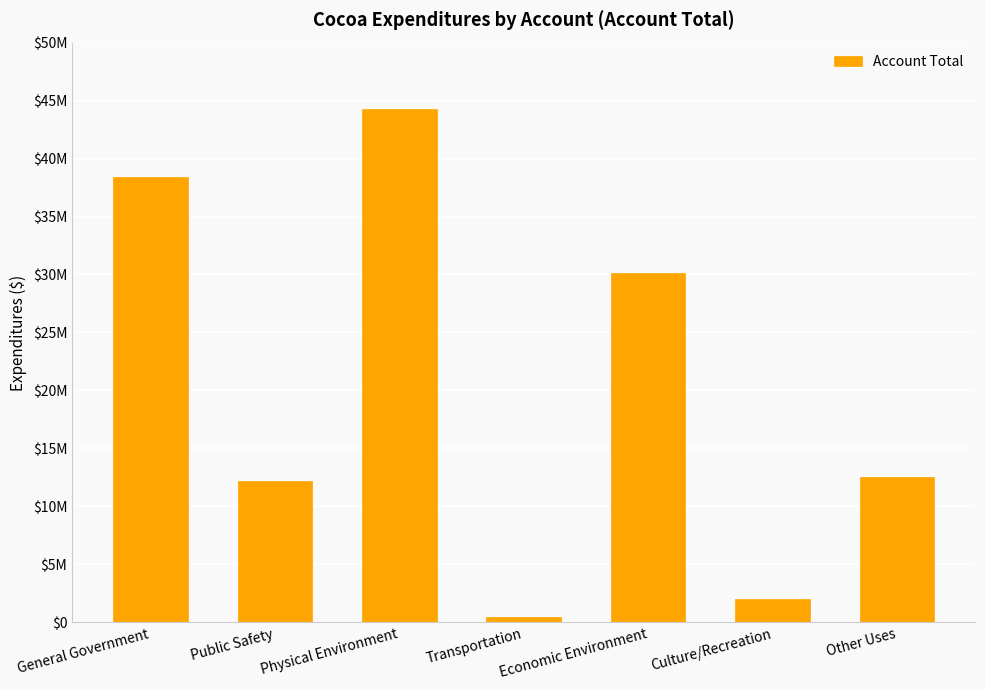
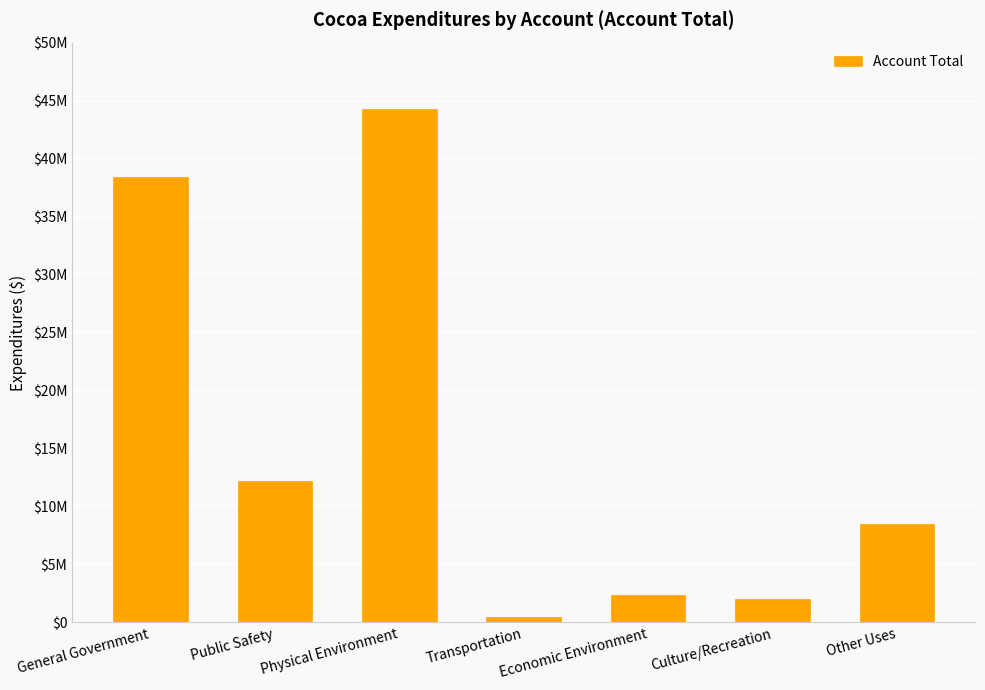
Economic Environment: $30100000 -> $2300000
Other Uses: $12500000 -> $8400000
